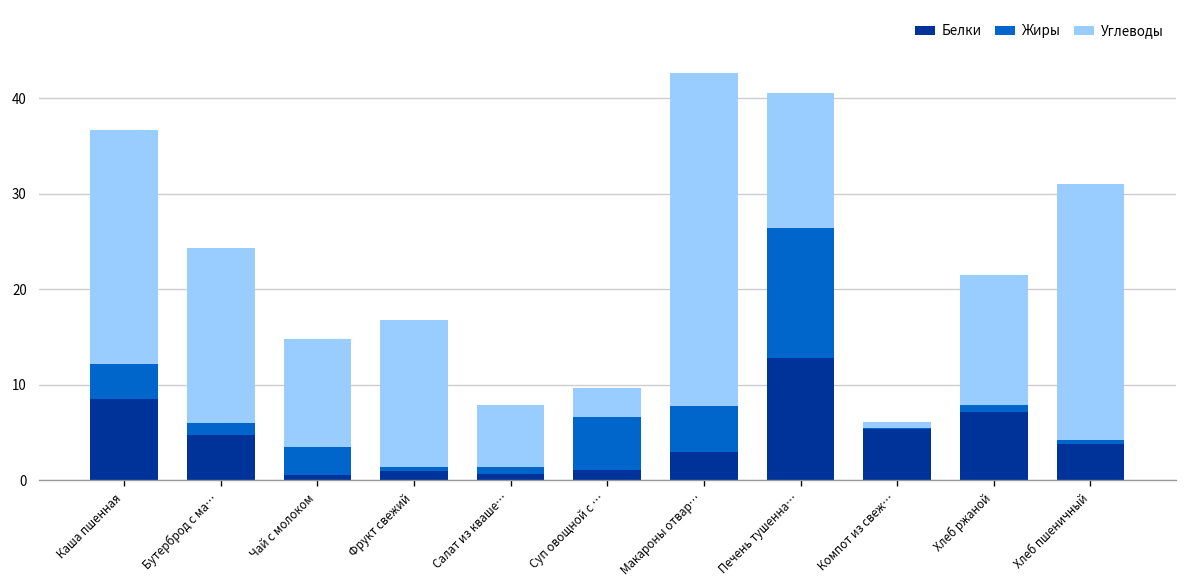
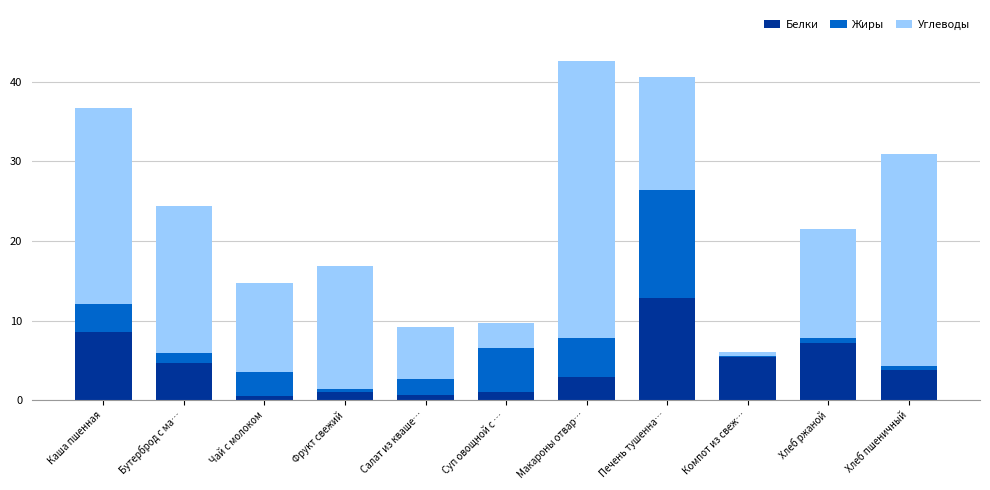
Жиры, Салат из кваше…: 1 -> 2
